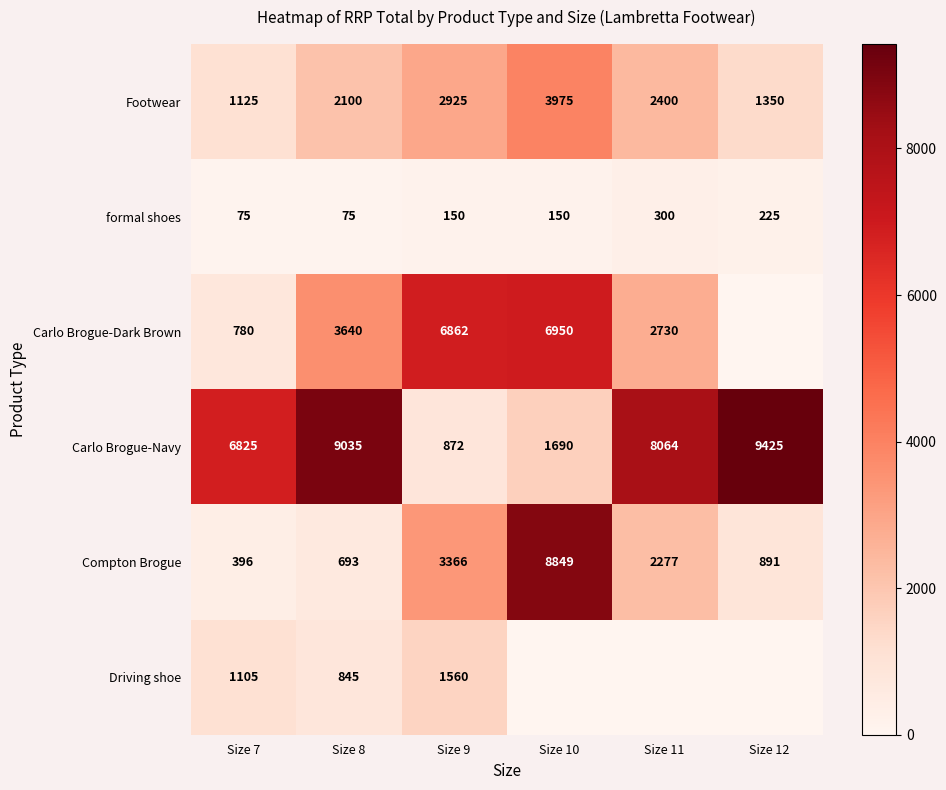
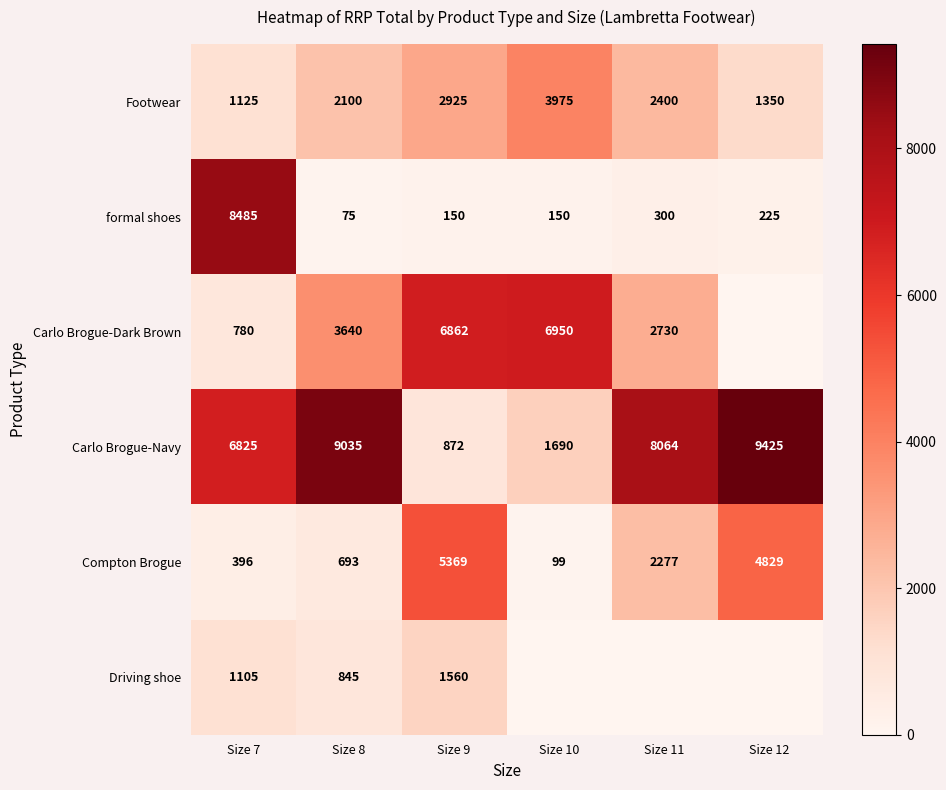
formal shoes, Size 7: 75 -> 8485
Compton Brogue, Size 9: 3366 -> 5369
Compton Brogue, Size 10: 8849 -> 99
Compton Brogue, Size 12: 891 -> 4829
